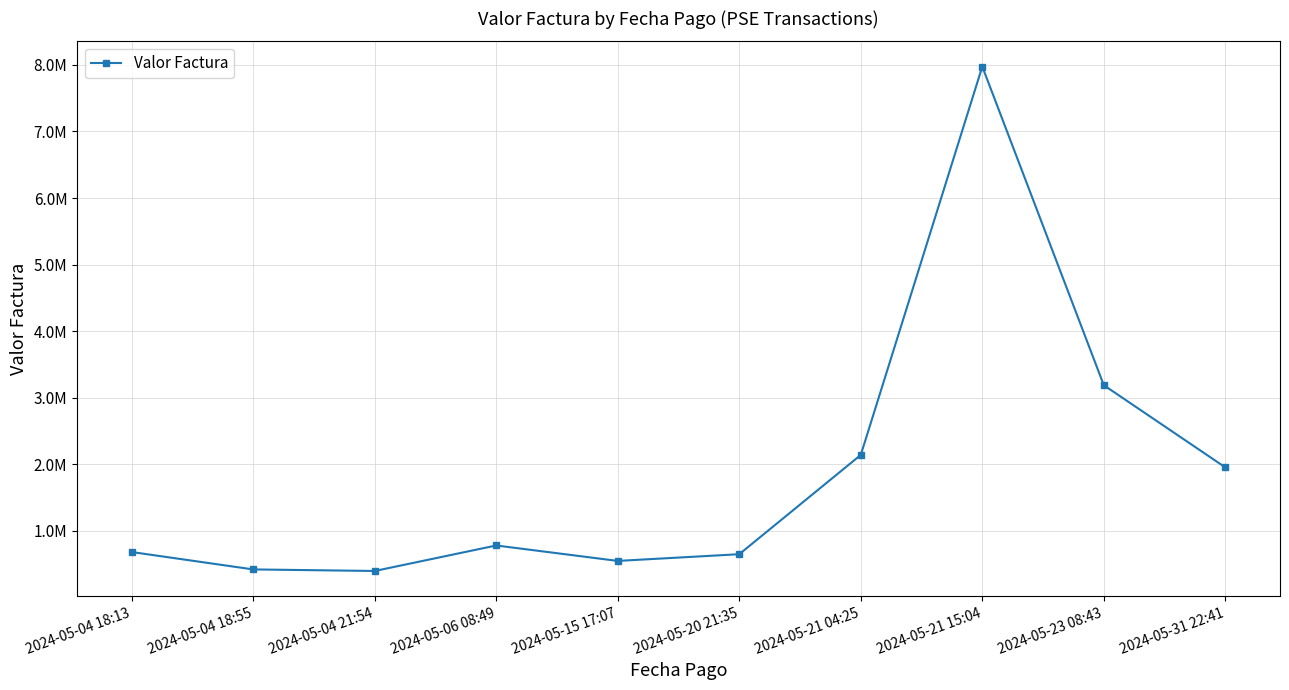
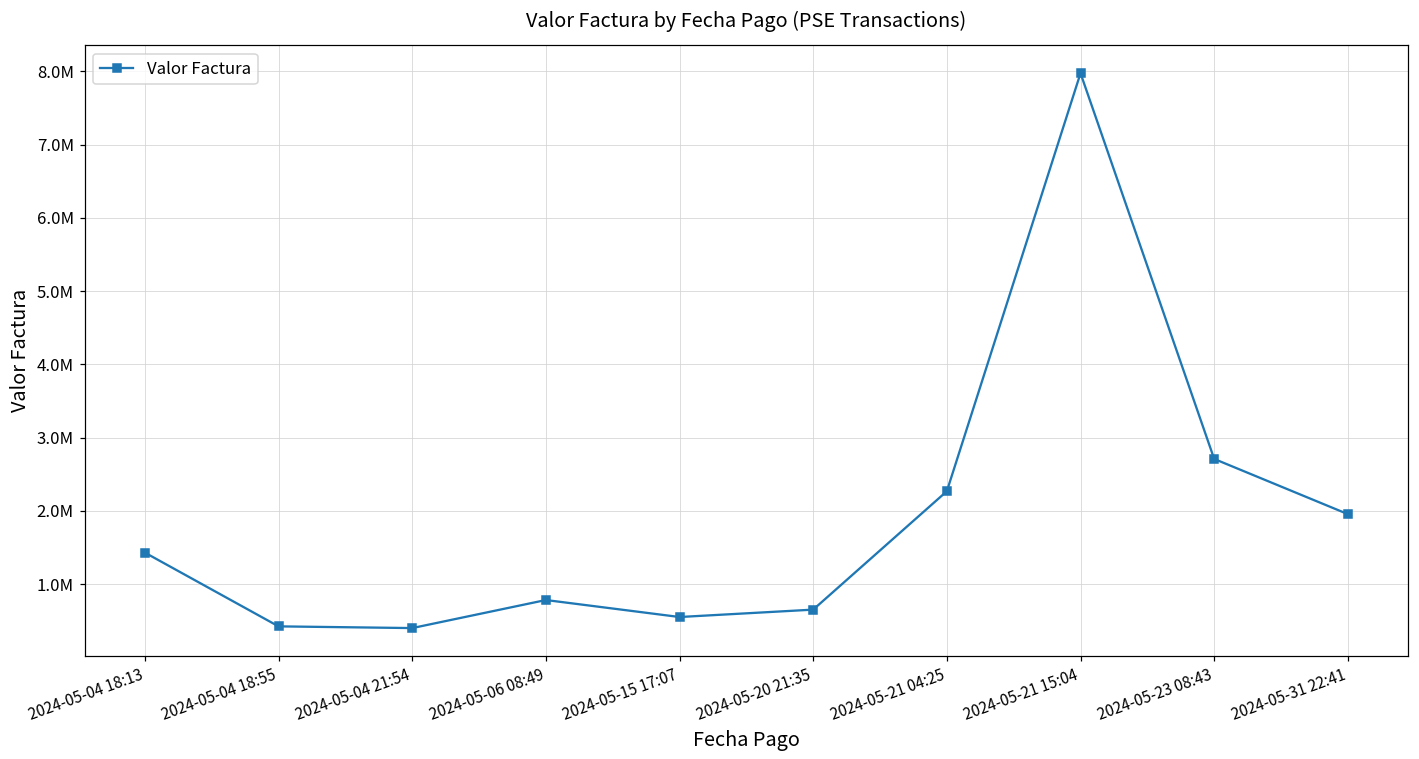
2024-05-04 18:13: 700000 -> 1400000
2024-05-21 04:25: 2100000 -> 2300000
2024-05-23 08:43: 3200000 -> 2700000
